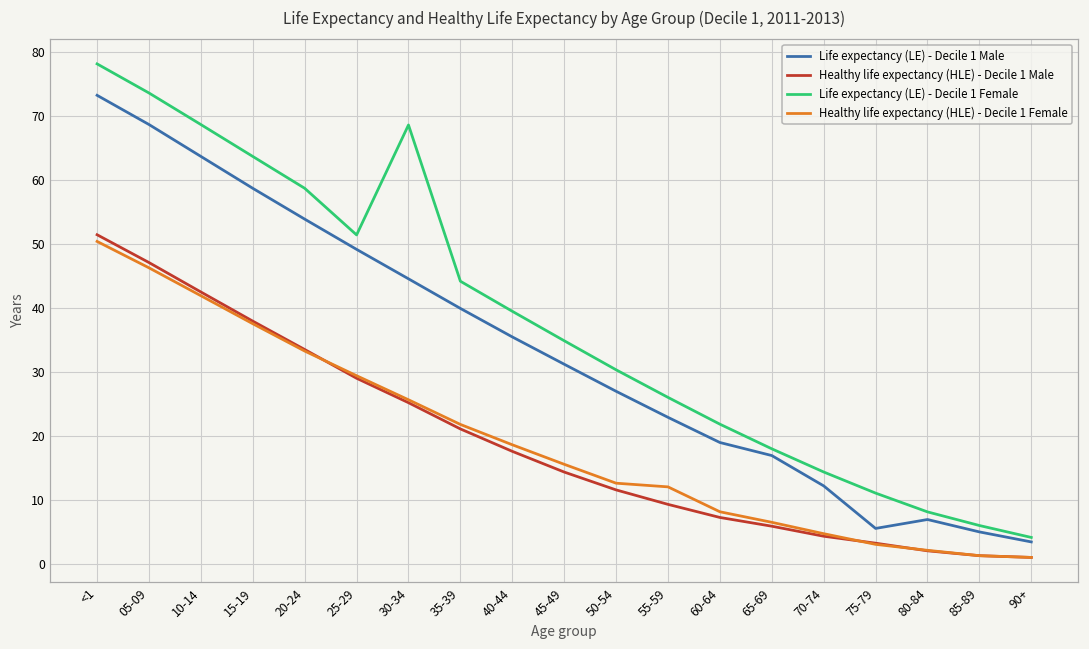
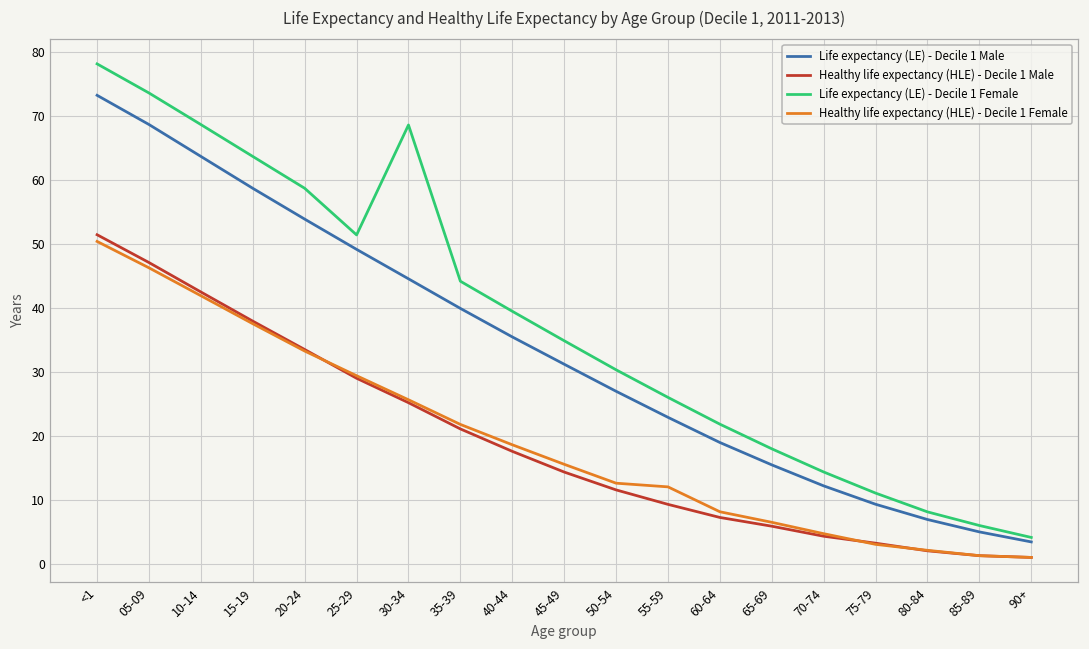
Life expectancy (LE) - Decile 1 Male, 65-69: 17 -> 15
Life expectancy (LE) - Decile 1 Male, 75-79: 6 -> 9
